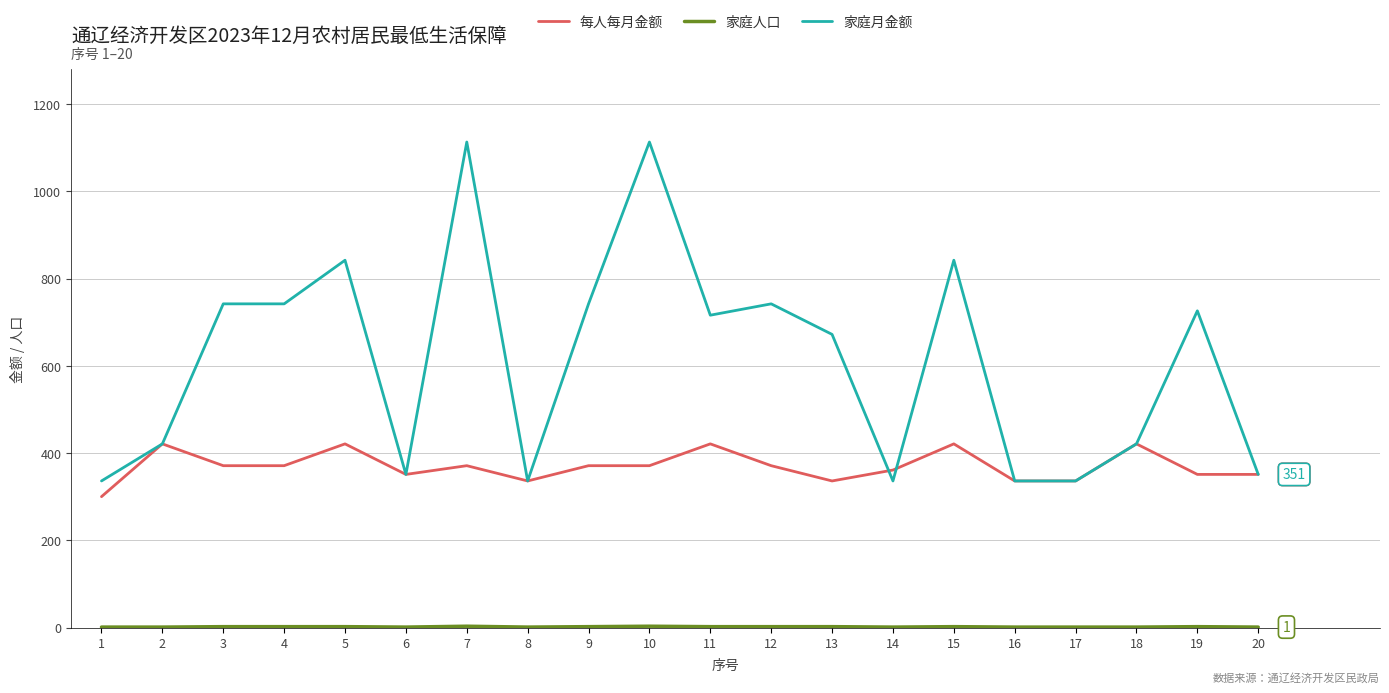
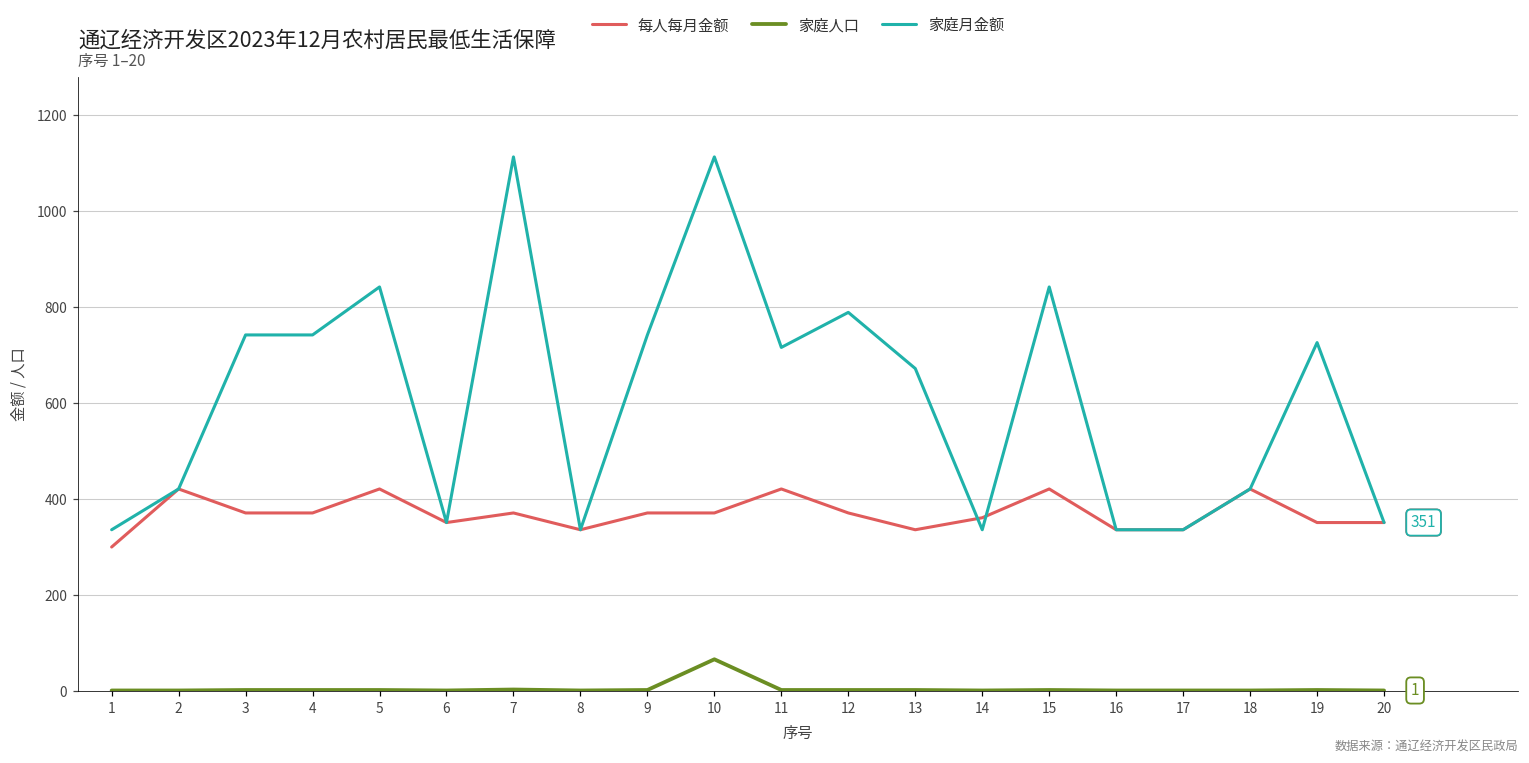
家庭人口, 10: 0 -> 70
家庭月金额, 12: 740 -> 790
